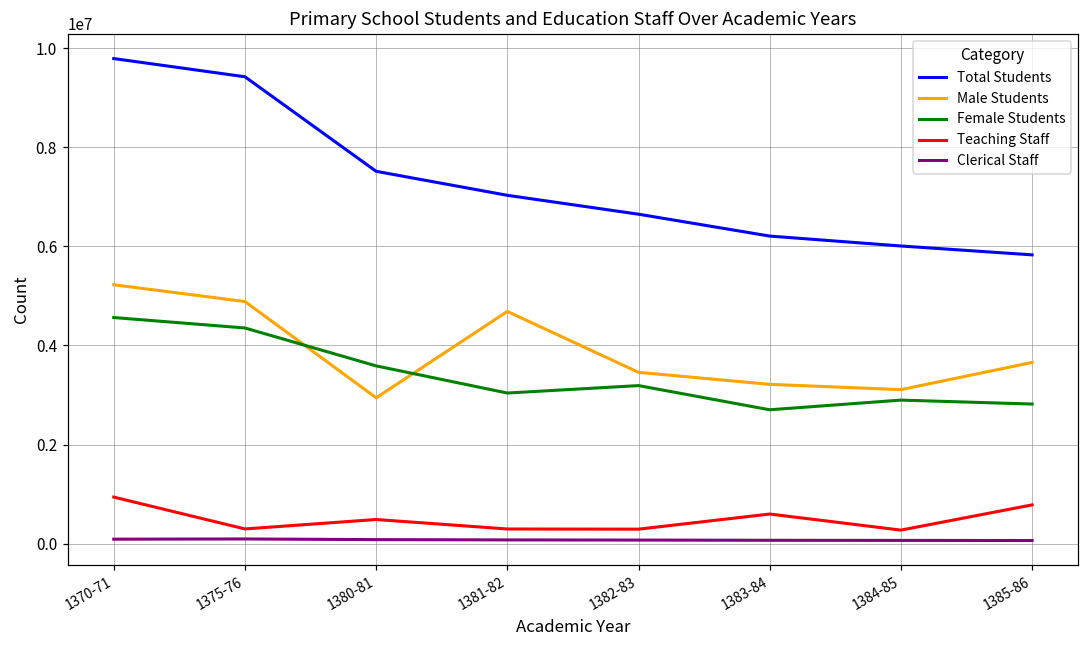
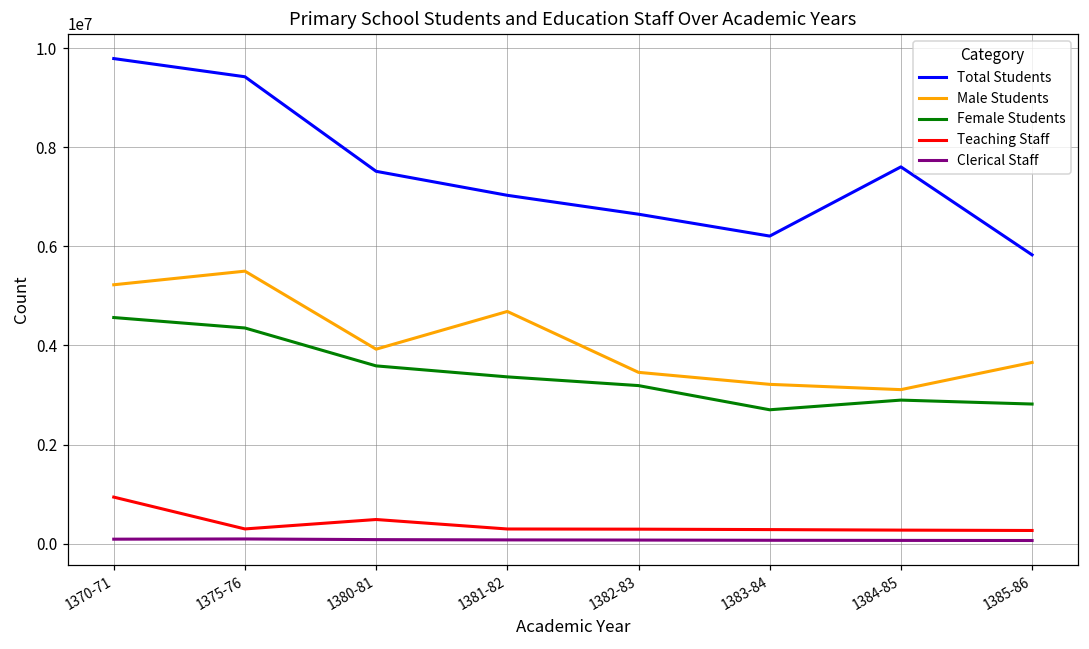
Male Students, 1375-76: 4900000 -> 5500000
Male Students, 1380-81: 2900000 -> 3900000
Female Students, 1381-82: 3000000 -> 3400000
Teaching Staff, 1383-84: 600000 -> 300000
Total Students, 1384-85: 6000000 -> 7600000
Teaching Staff, 1385-86: 800000 -> 300000
